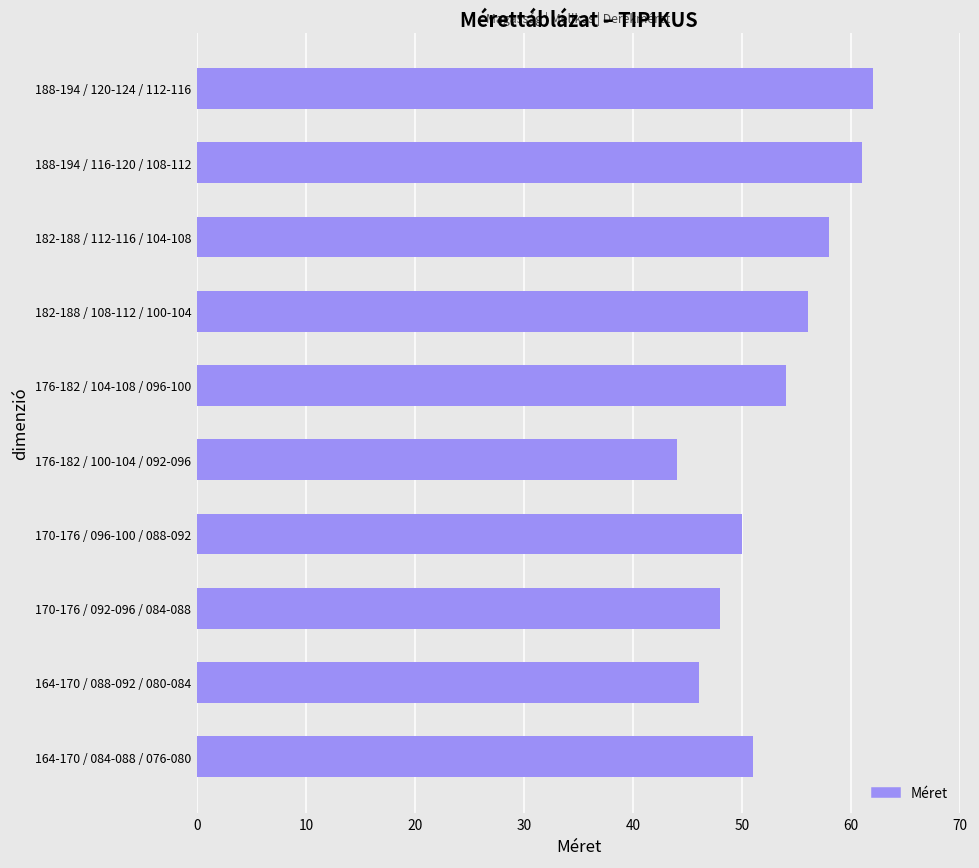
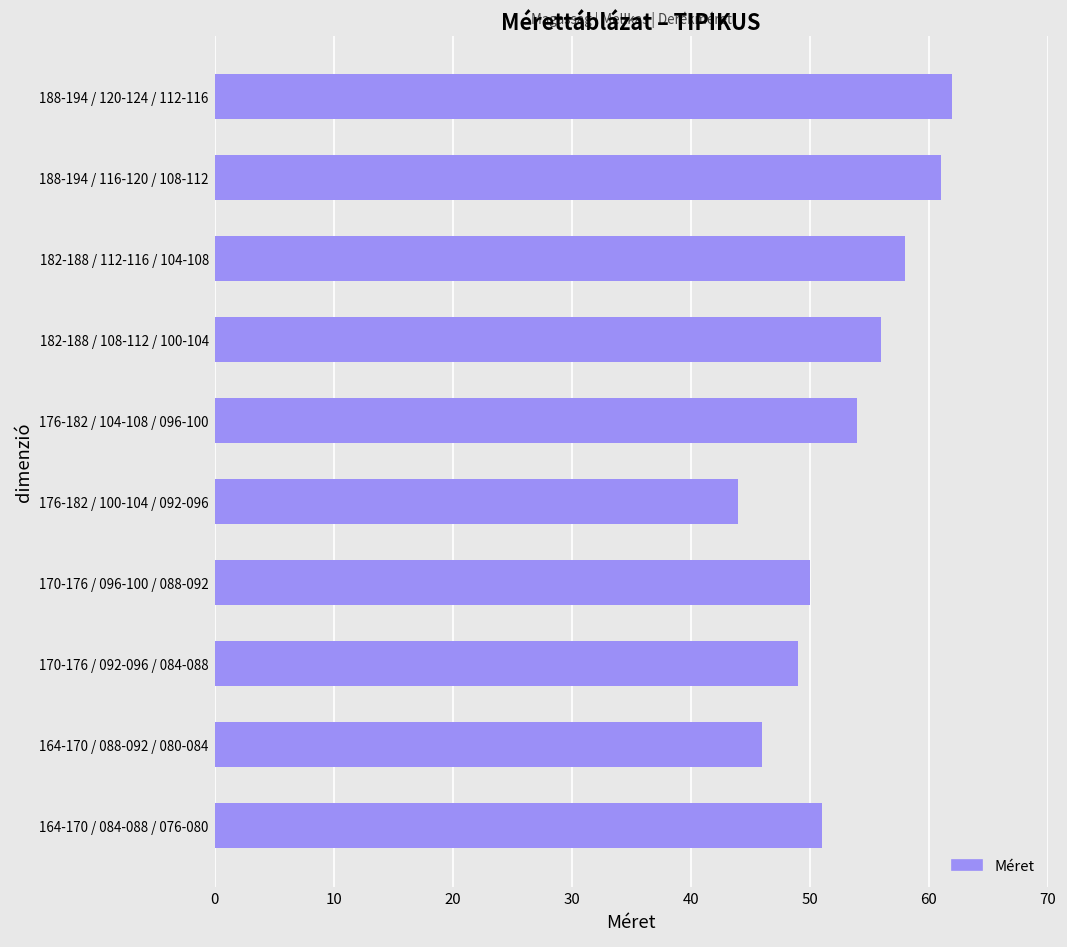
170-176 / 092-096 / 084-088: 48 -> 49
